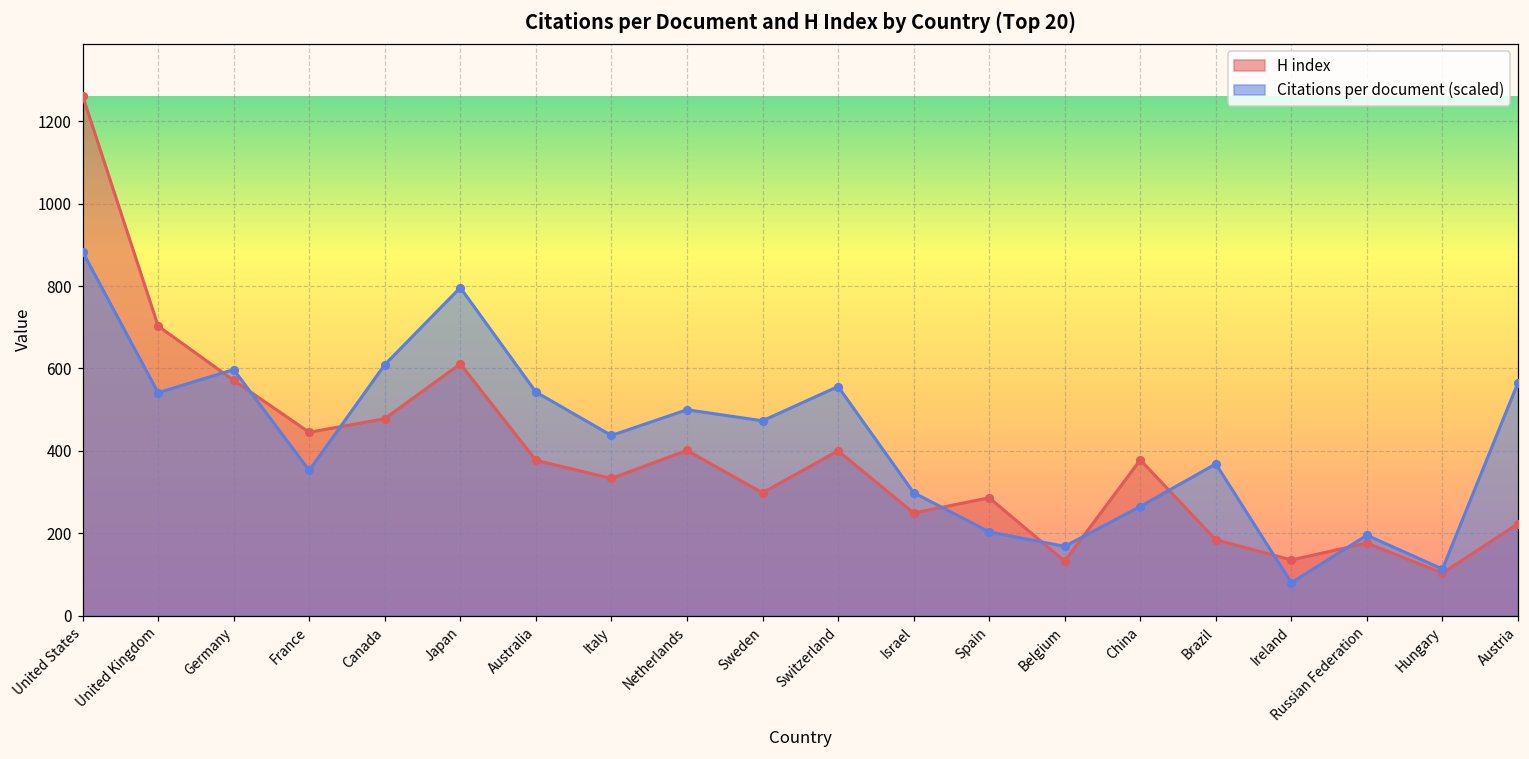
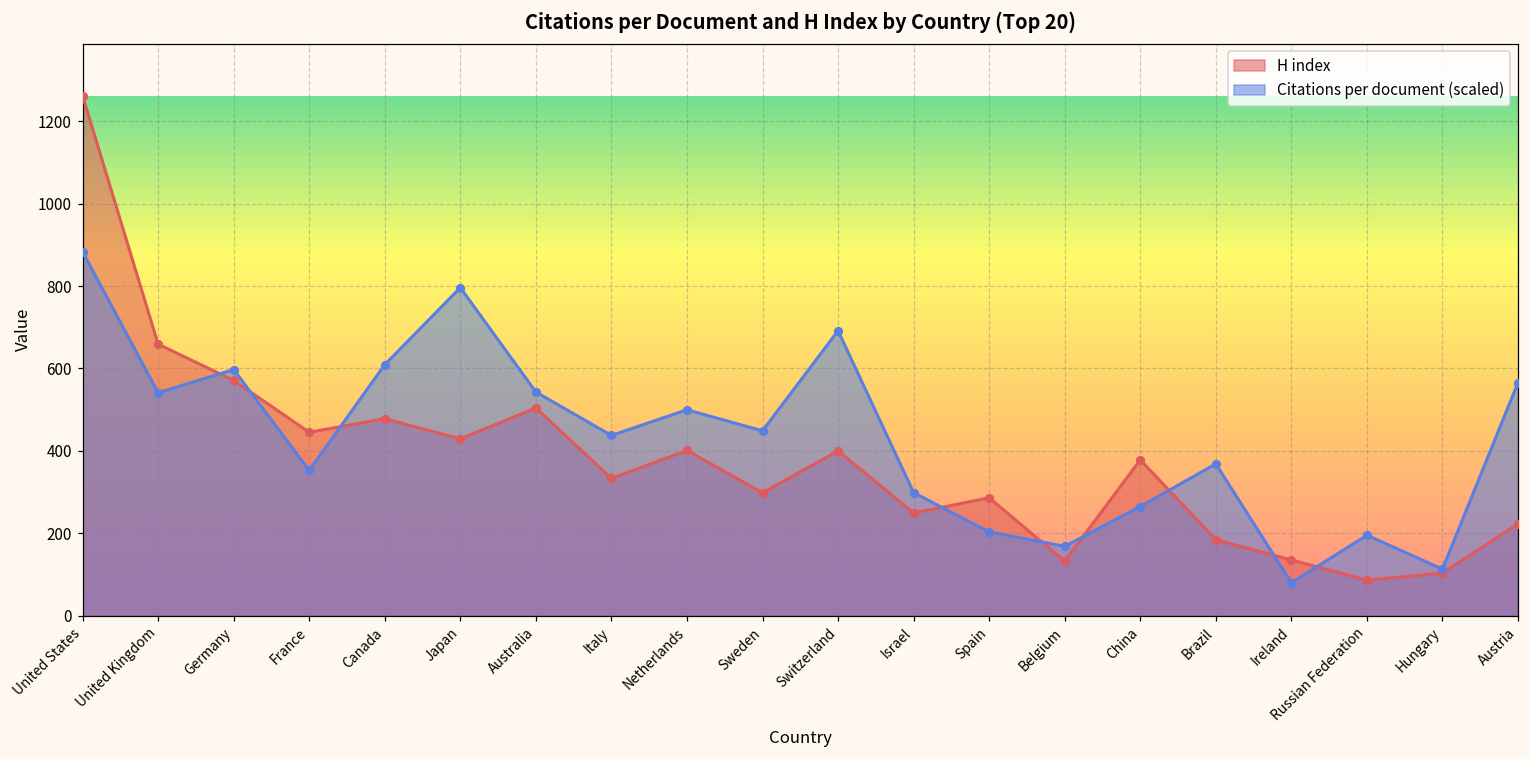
H index, United Kingdom: 700 -> 660
H index, Japan: 610 -> 430
H index, Australia: 380 -> 500
Citations per document (scaled), Sweden: 470 -> 450
Citations per document (scaled), Switzerland: 560 -> 690
H index, Russian Federation: 180 -> 90
